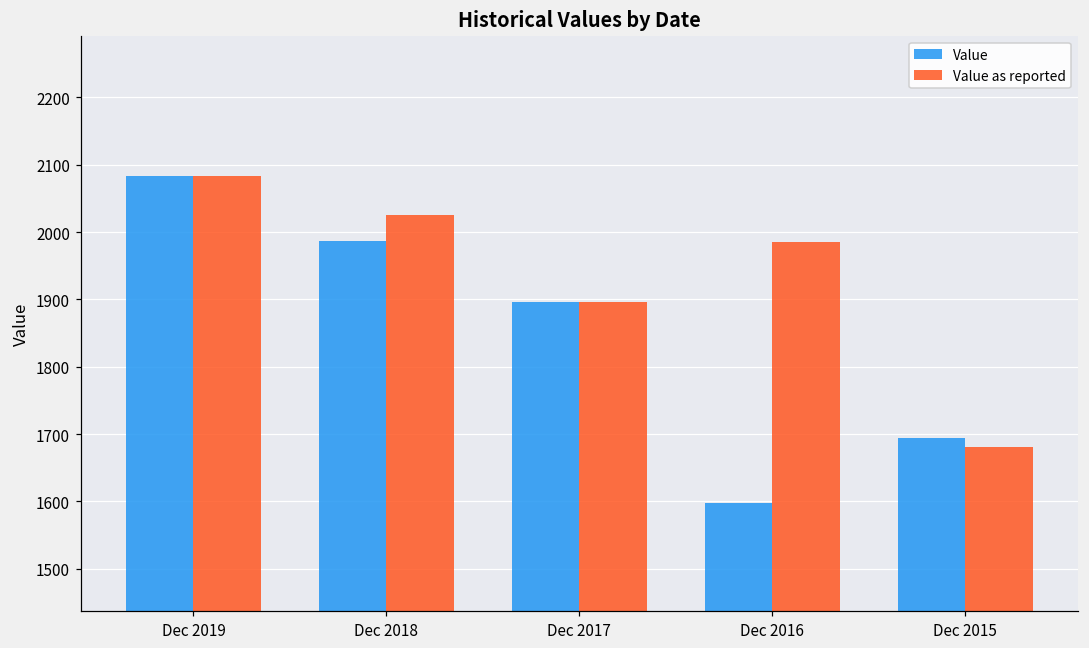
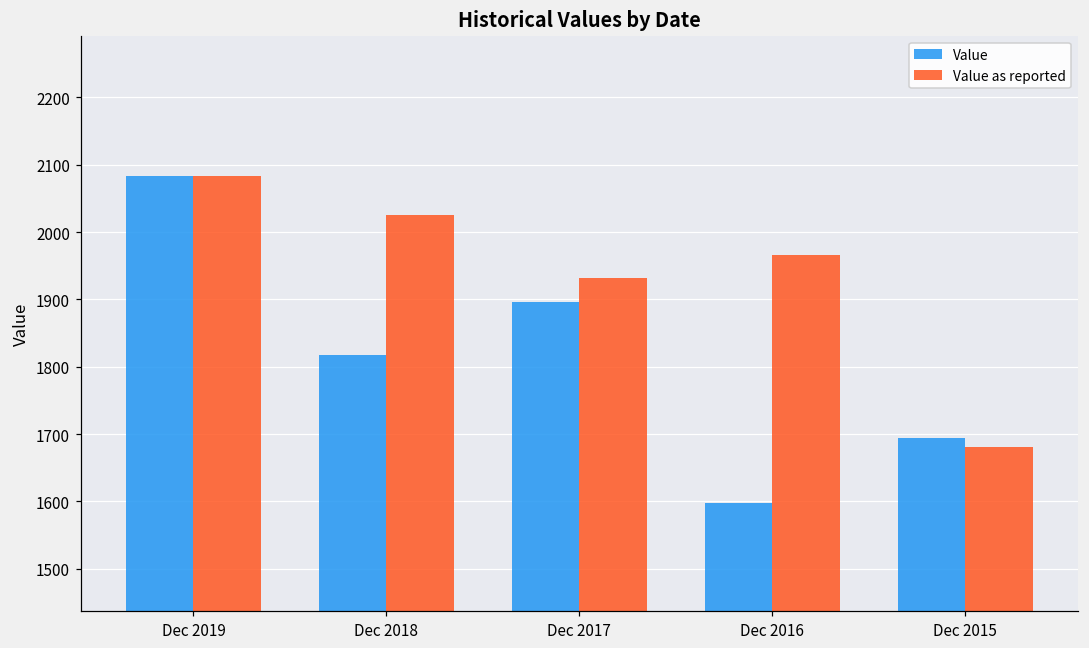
Value, Dec 2018: 1990 -> 1820
Value as reported, Dec 2017: 1900 -> 1930
Value as reported, Dec 2016: 1990 -> 1970
